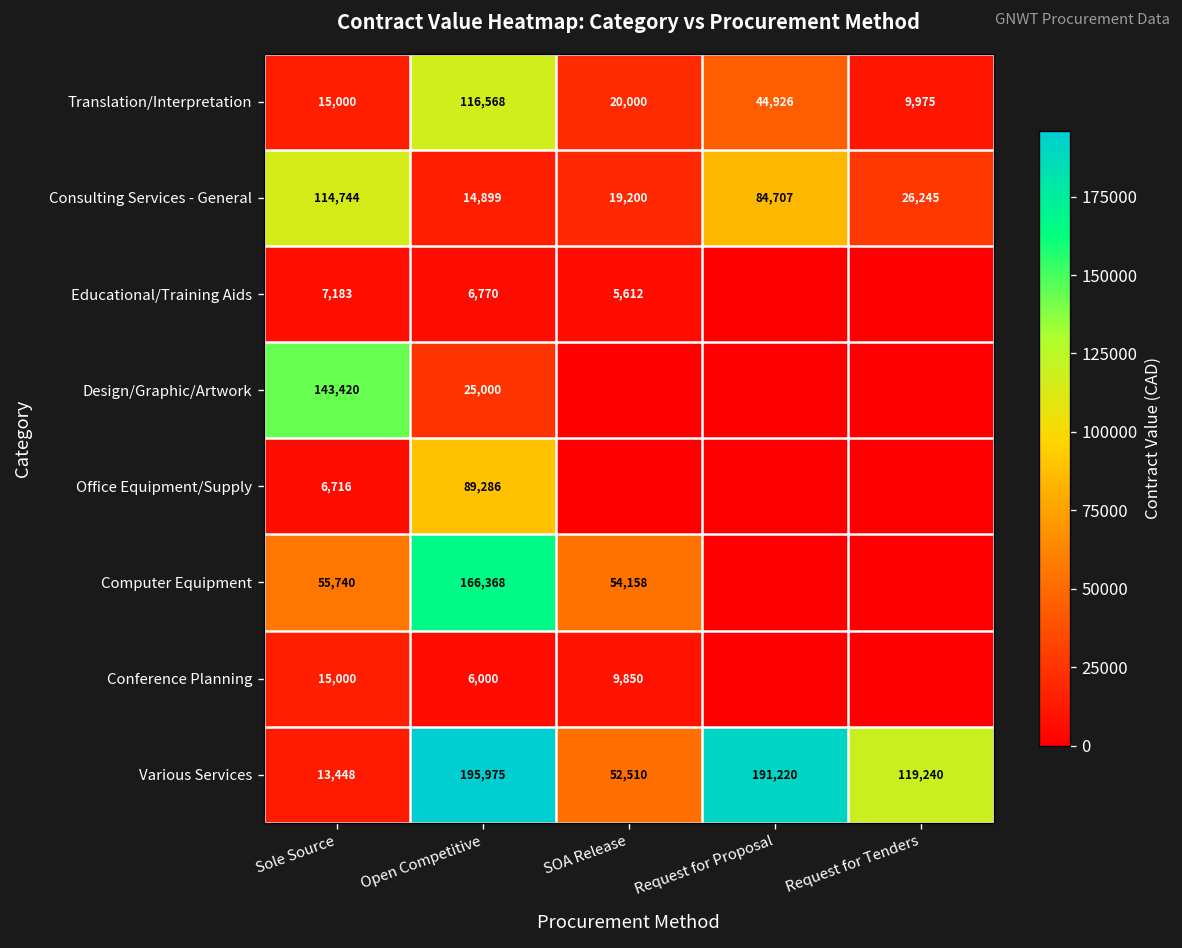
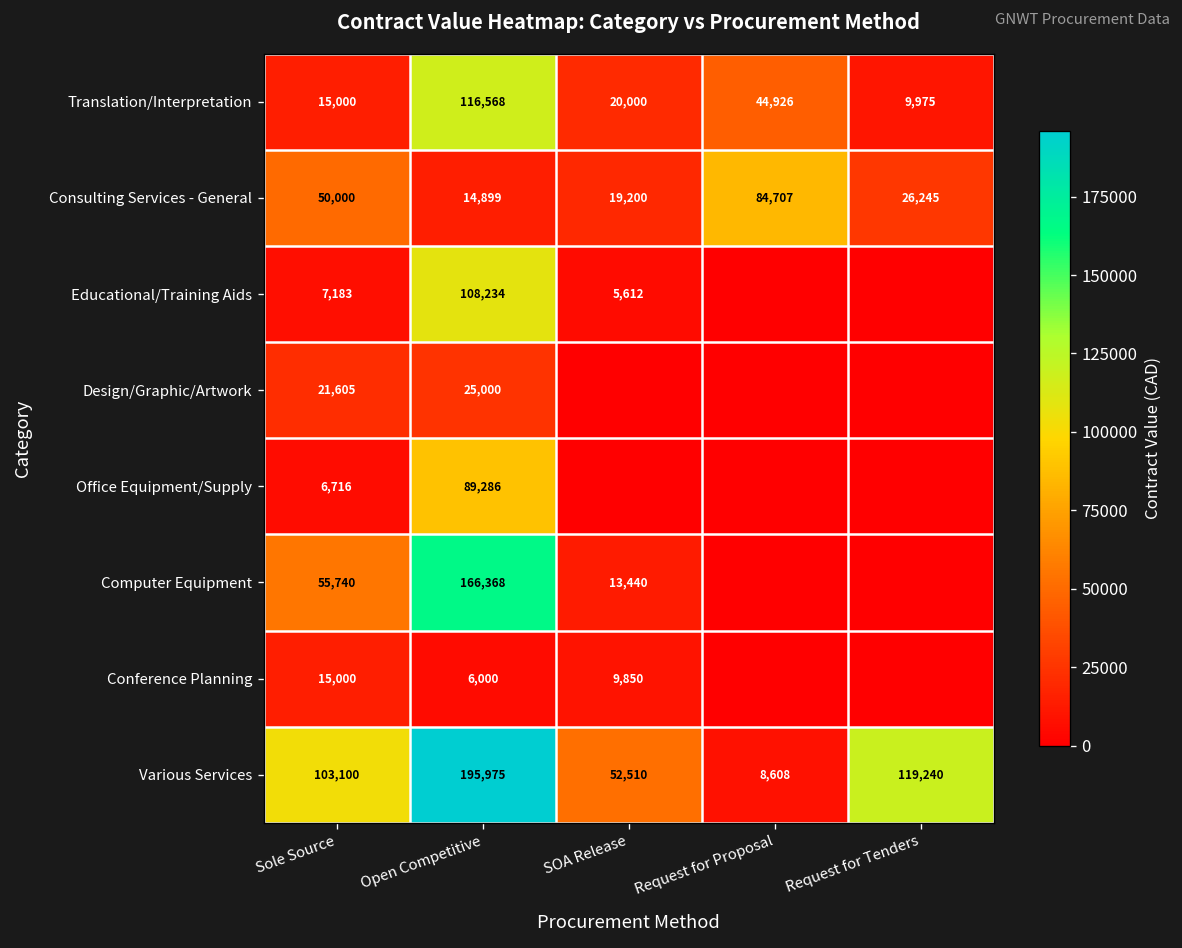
Consulting Services - General, Sole Source: 114,744 -> 50,000
Educational/Training Aids, Open Competitive: 6,770 -> 108,234
Design/Graphic/Artwork, Sole Source: 143,420 -> 21,605
Computer Equipment, SOA Release: 54,158 -> 13,440
Various Services, Sole Source: 13,448 -> 103,100
Various Services, Request for Proposal: 191,220 -> 8,608
